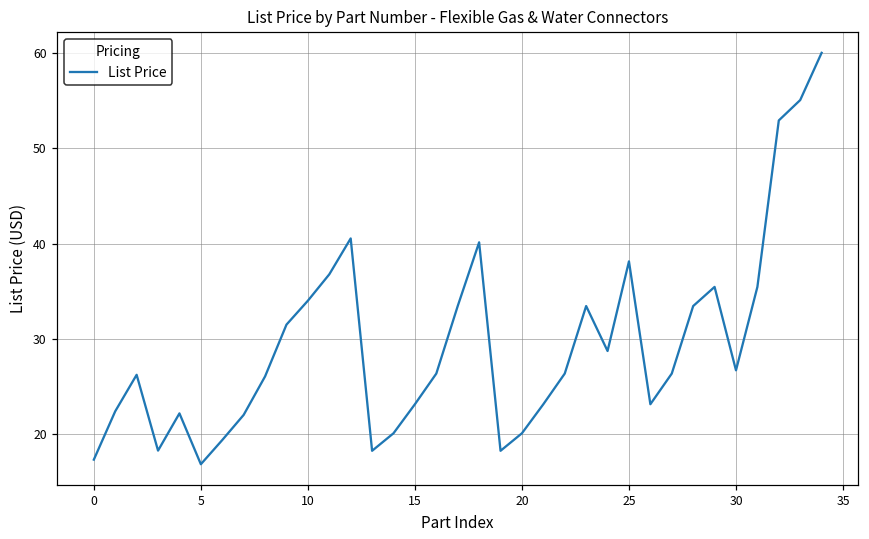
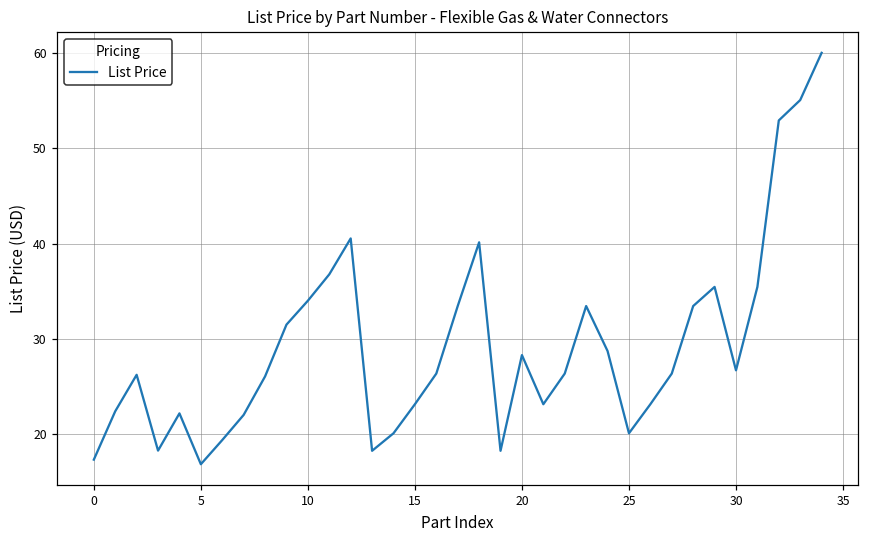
20: 20 -> 28
25: 38 -> 20
